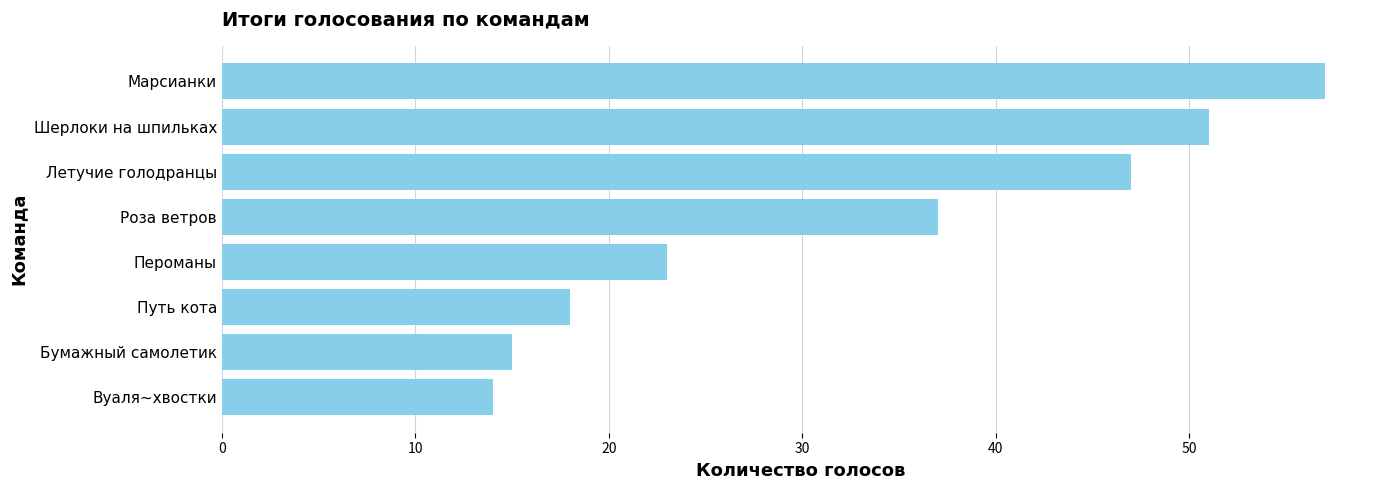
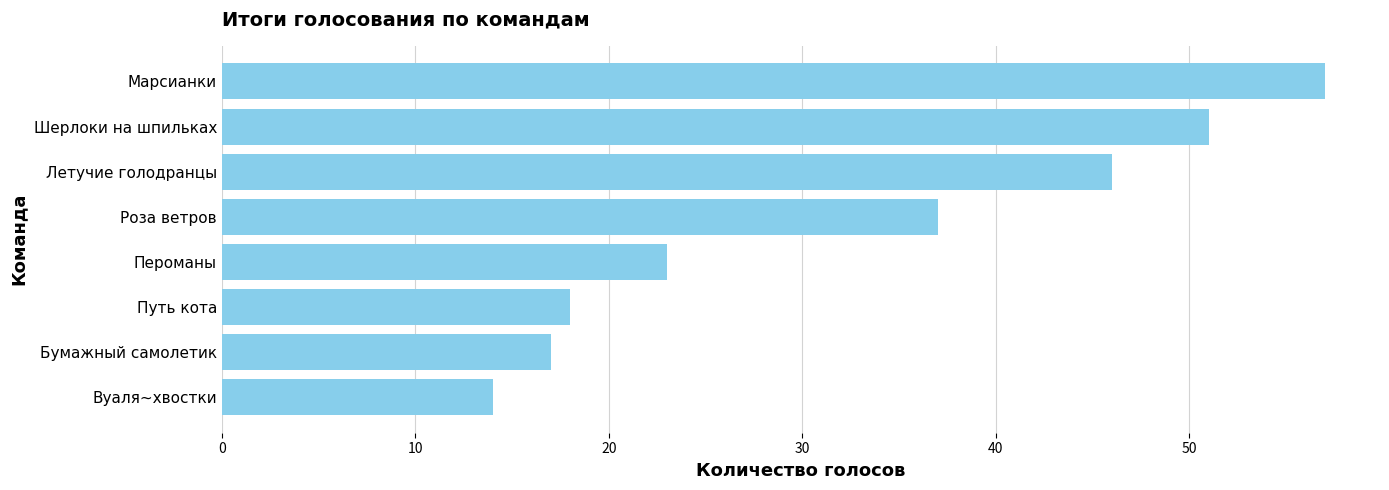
Летучие голодранцы: 47 -> 46
Бумажный самолетик: 15 -> 17
